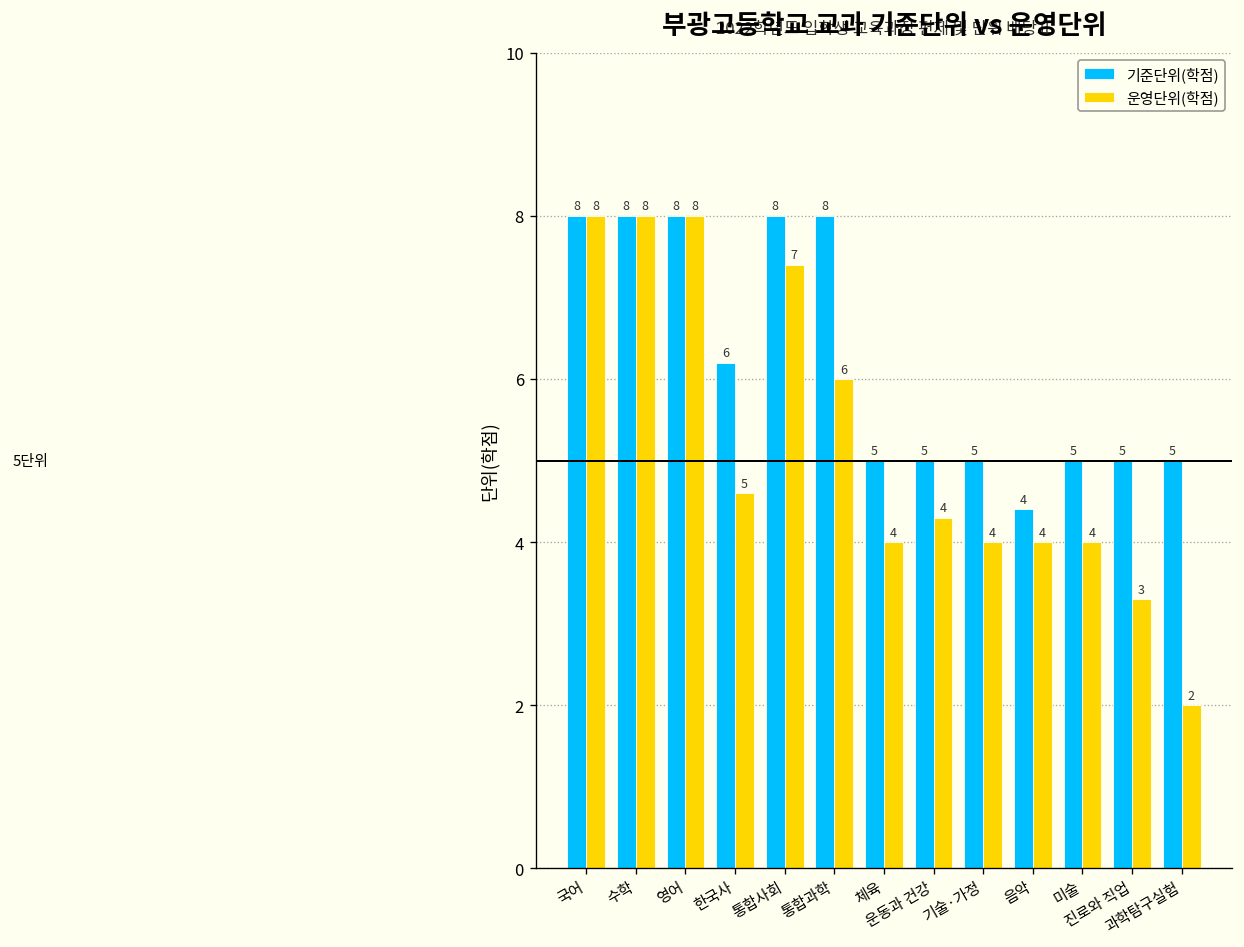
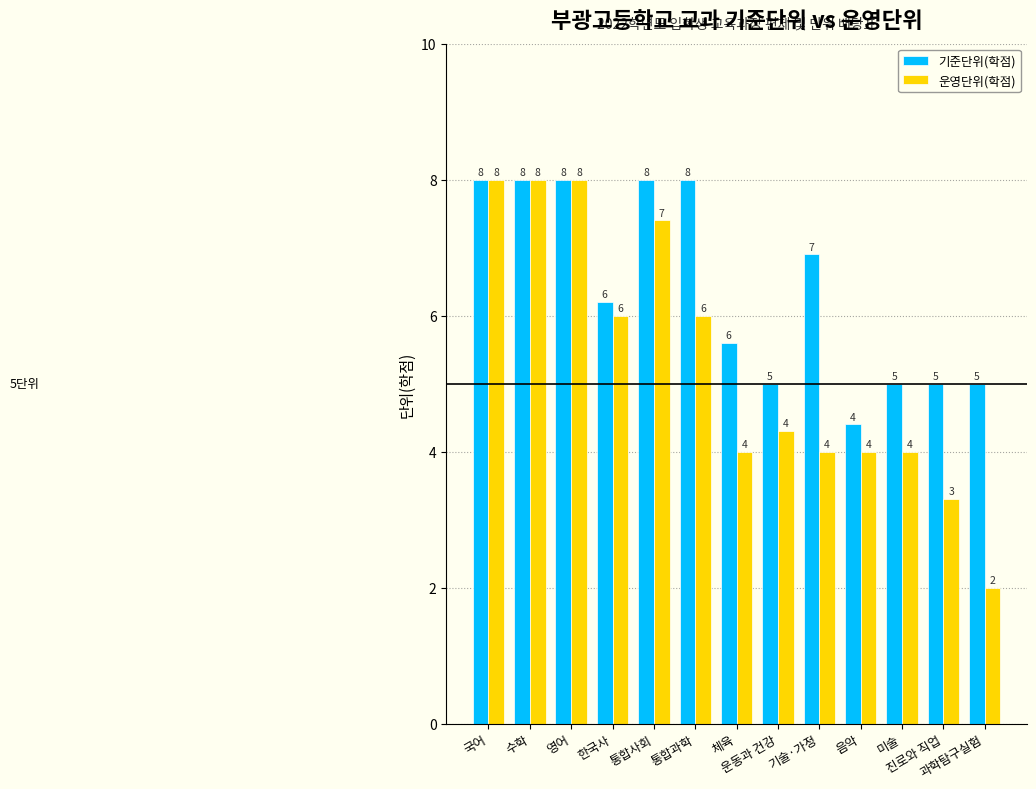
운영단위(학점), 한국사: 5 -> 6
기준단위(학점), 체육: 5 -> 6
기준단위(학점), 기술·가정: 5 -> 7
